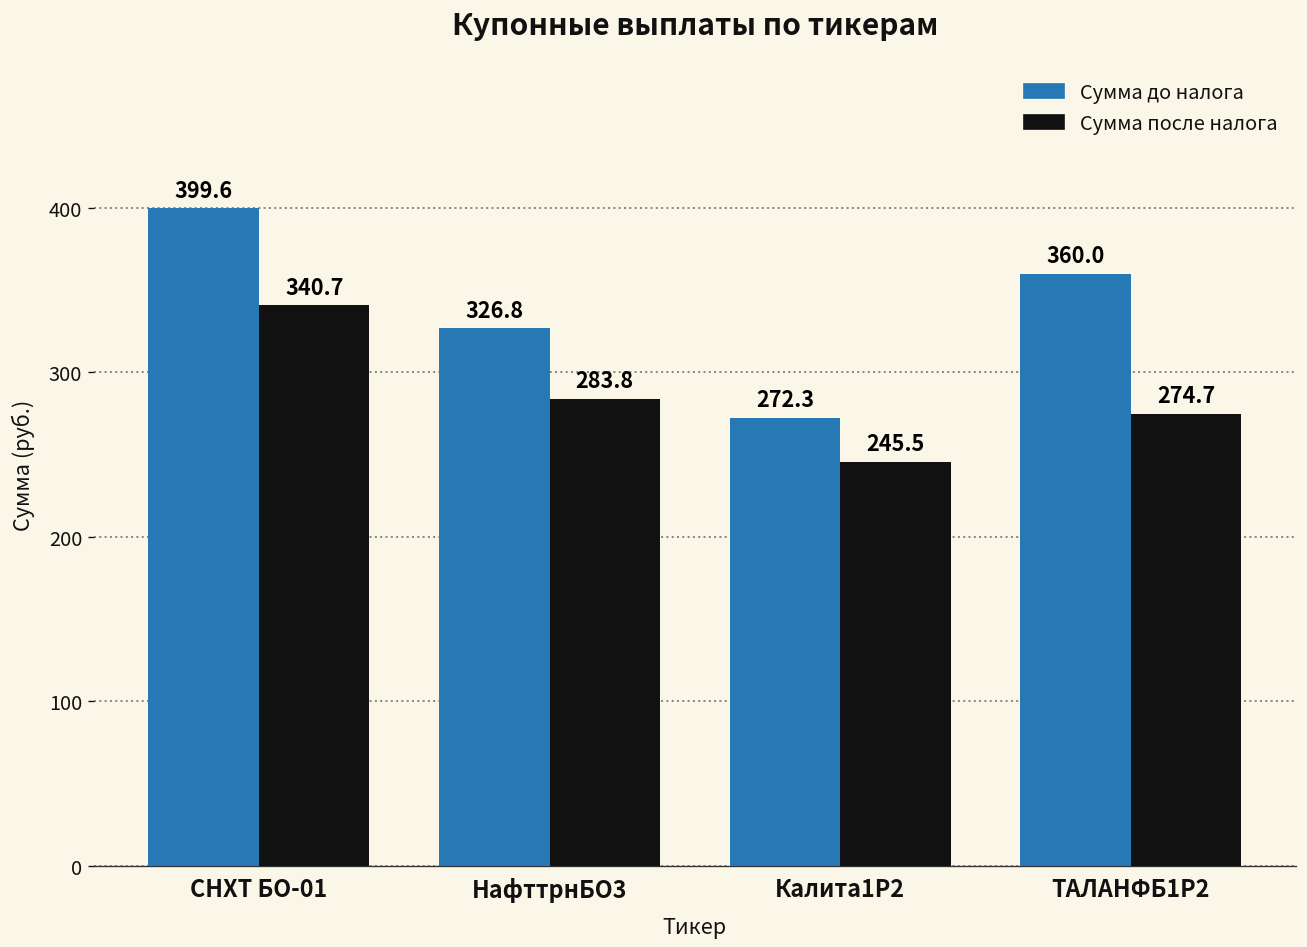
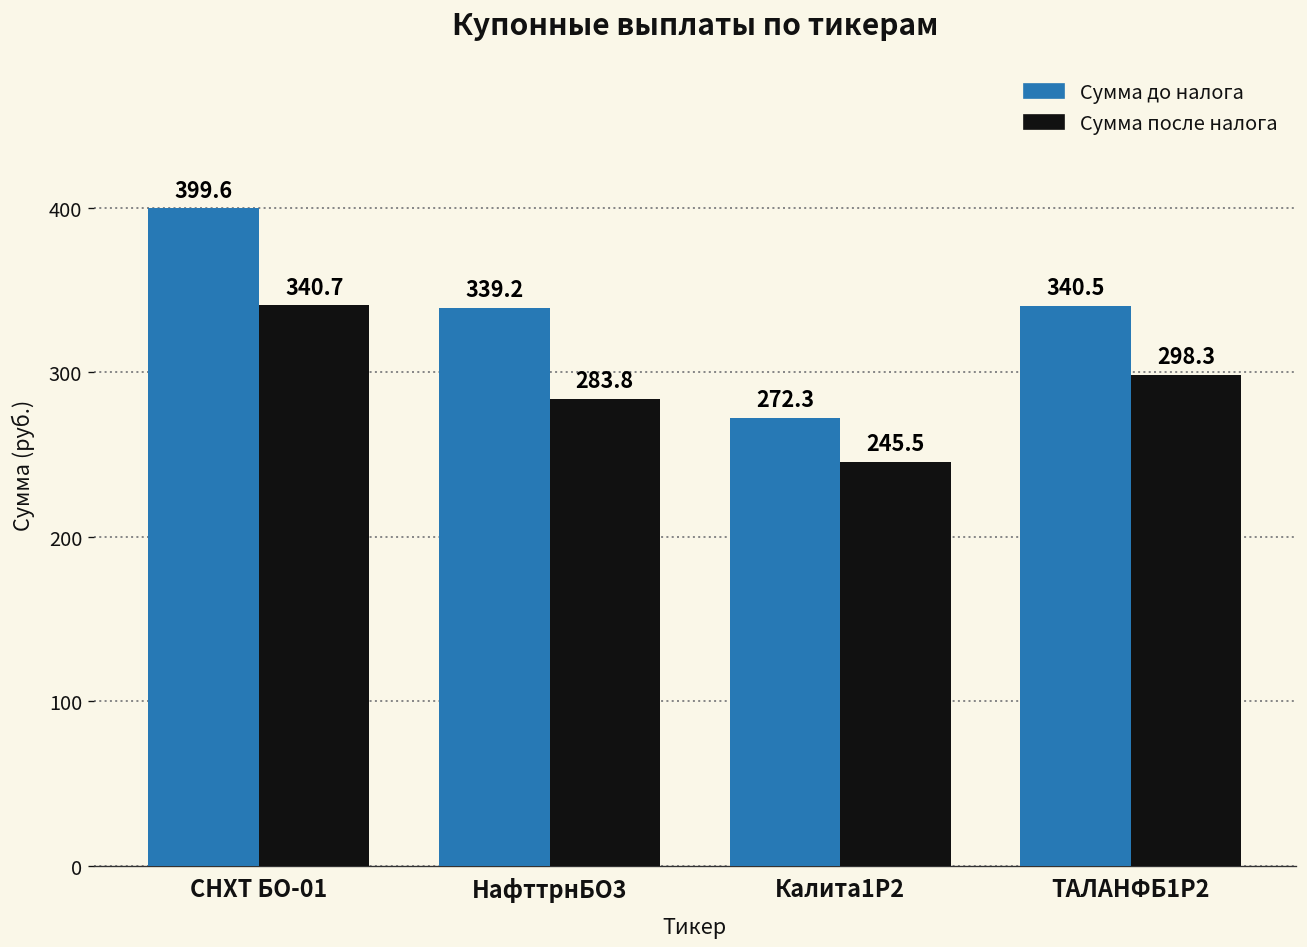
Сумма до налога, НафттрнБО3: 326.8 -> 339.2
Сумма до налога, ТАЛАНФБ1P2: 360.0 -> 340.5
Сумма после налога, ТАЛАНФБ1P2: 274.7 -> 298.3
